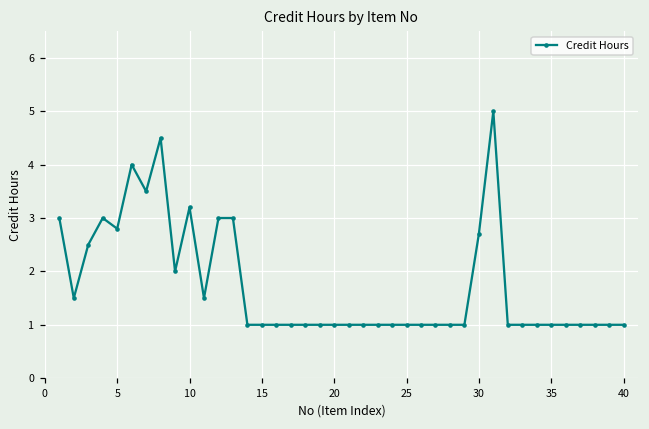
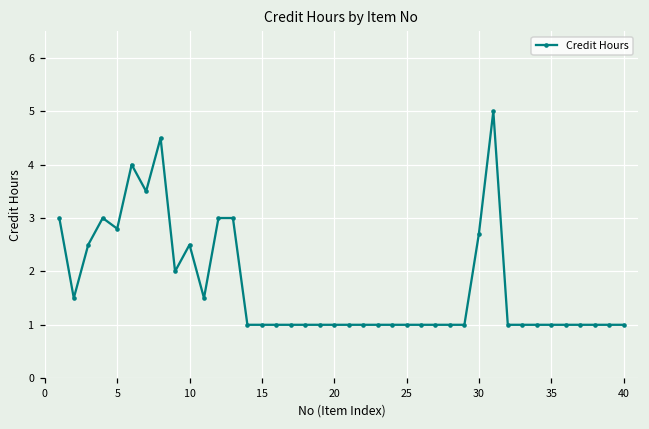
10: 3.2 -> 2.5
